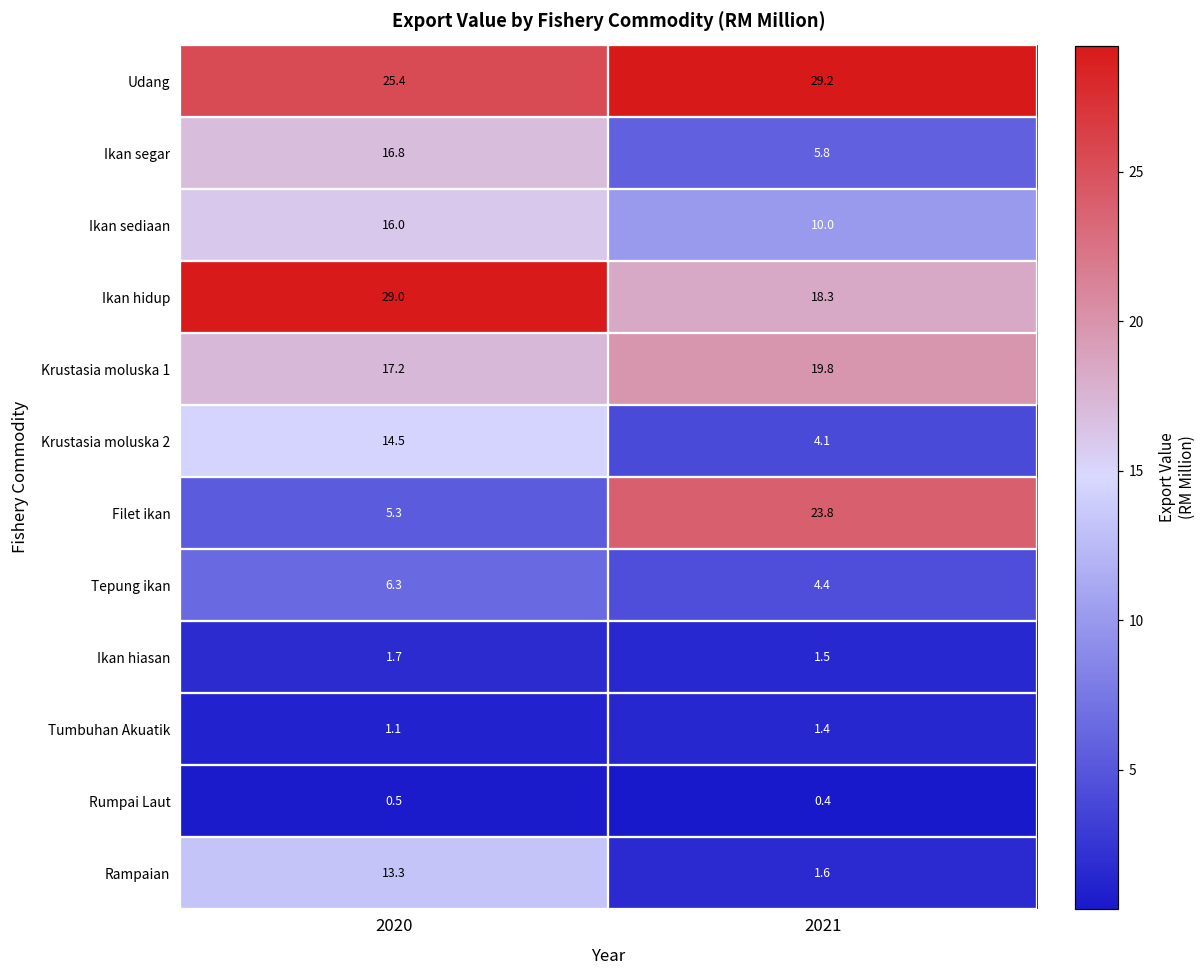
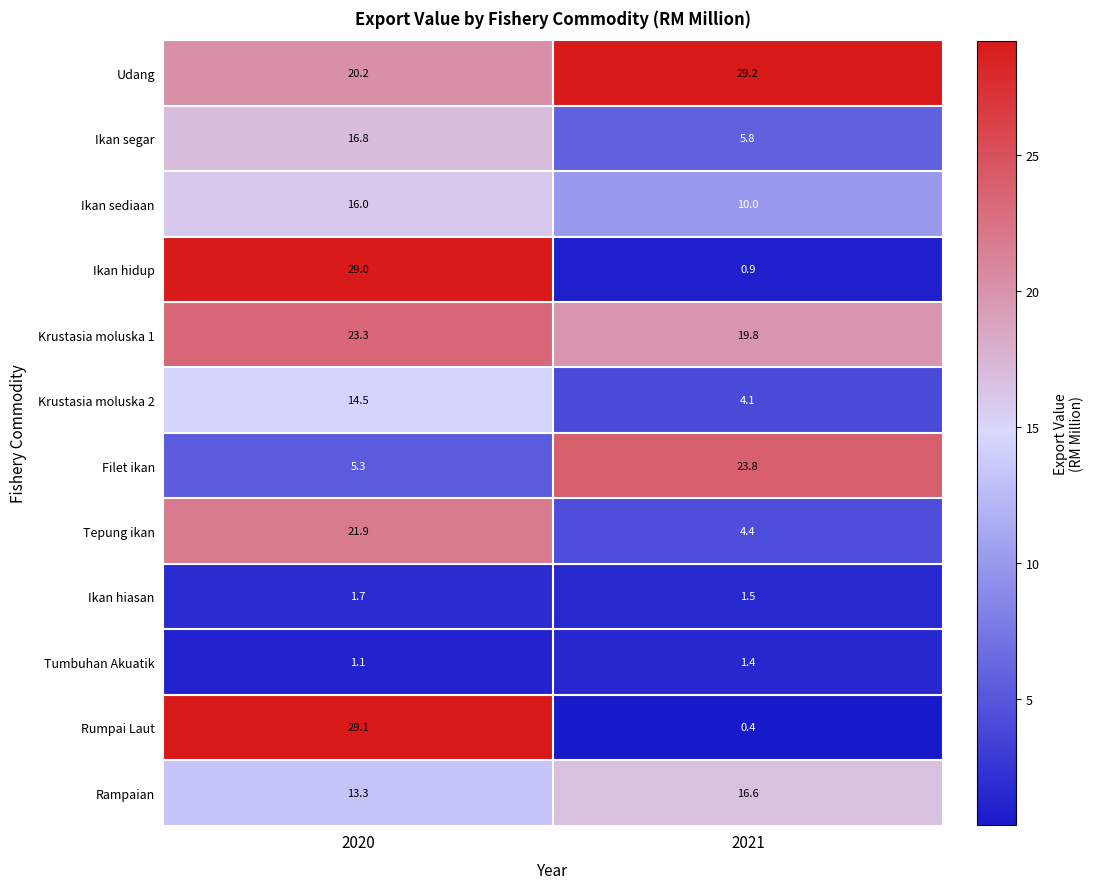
Udang, 2020: 25.4 -> 20.2
Ikan hidup, 2021: 18.3 -> 0.9
Krustasia moluska 1, 2020: 17.2 -> 23.3
Tepung ikan, 2020: 6.3 -> 21.9
Rumpai Laut, 2020: 0.5 -> 29.1
Rampaian, 2021: 1.6 -> 16.6
